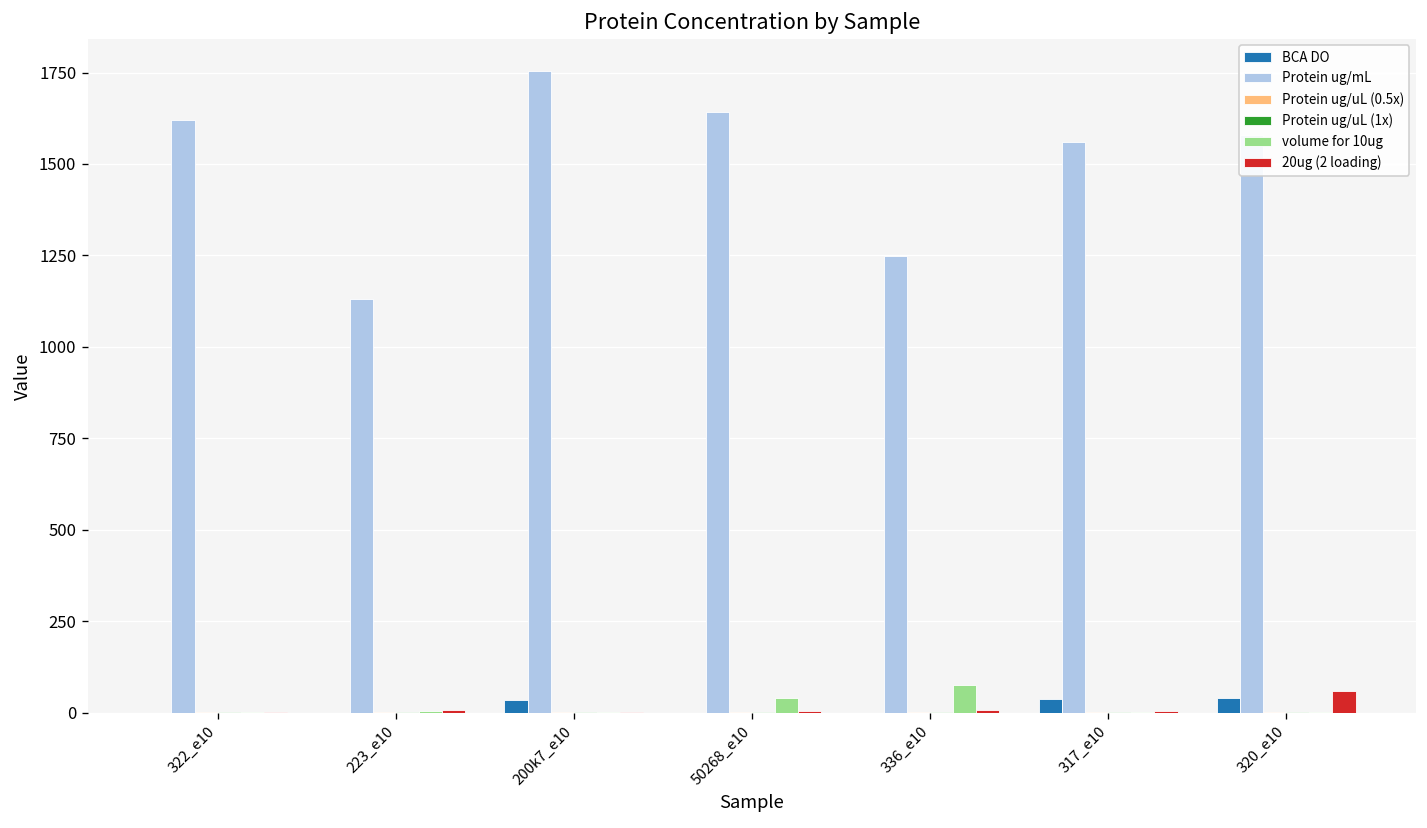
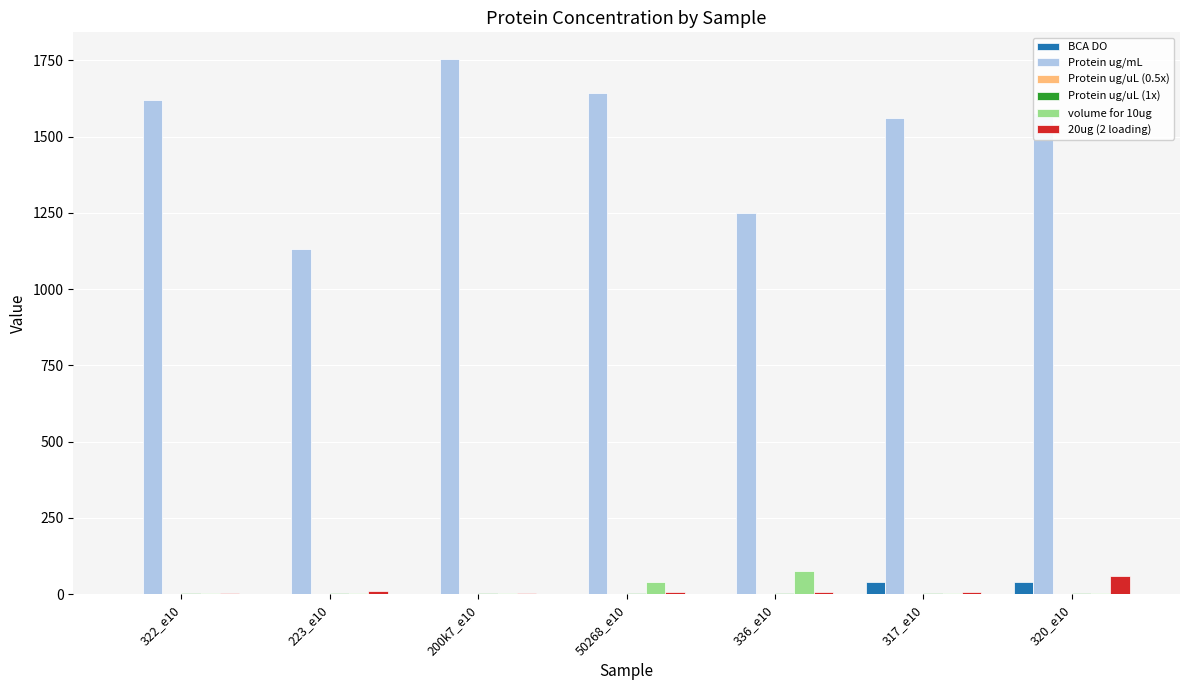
BCA DO, 200k7_e10: 40 -> 0
